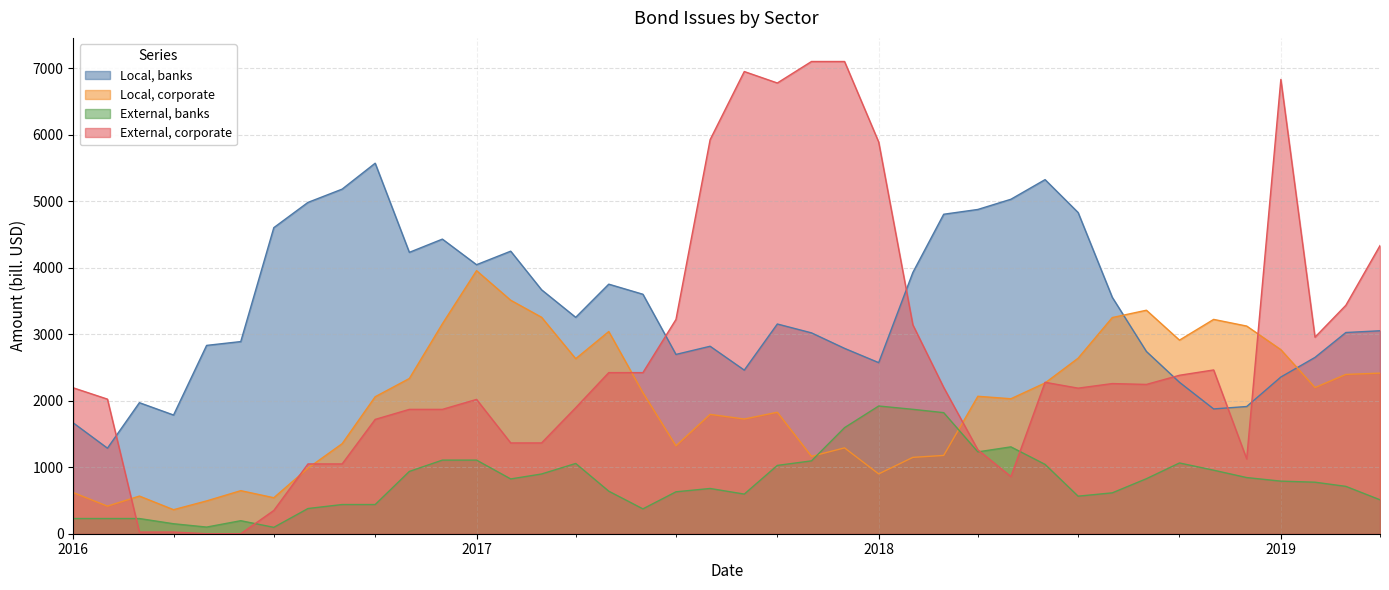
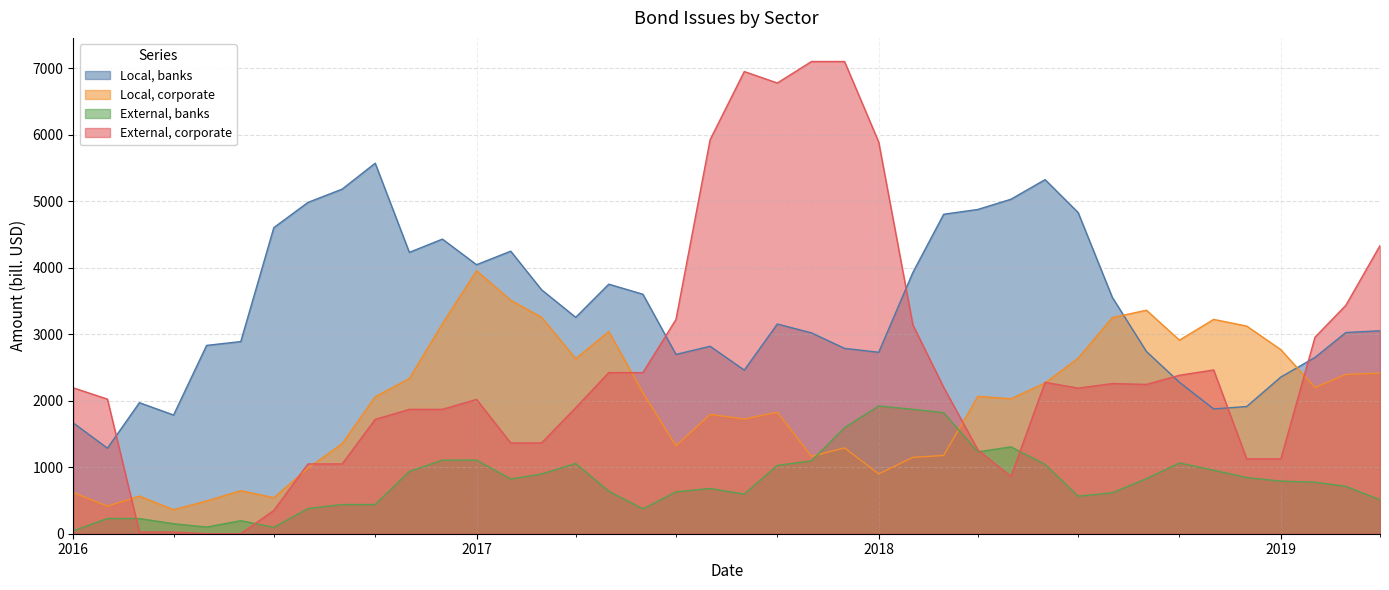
External, banks, 2016: 200 -> 0
Local, banks, 2018: 2600 -> 2700
External, corporate, 2019: 6800 -> 1100
